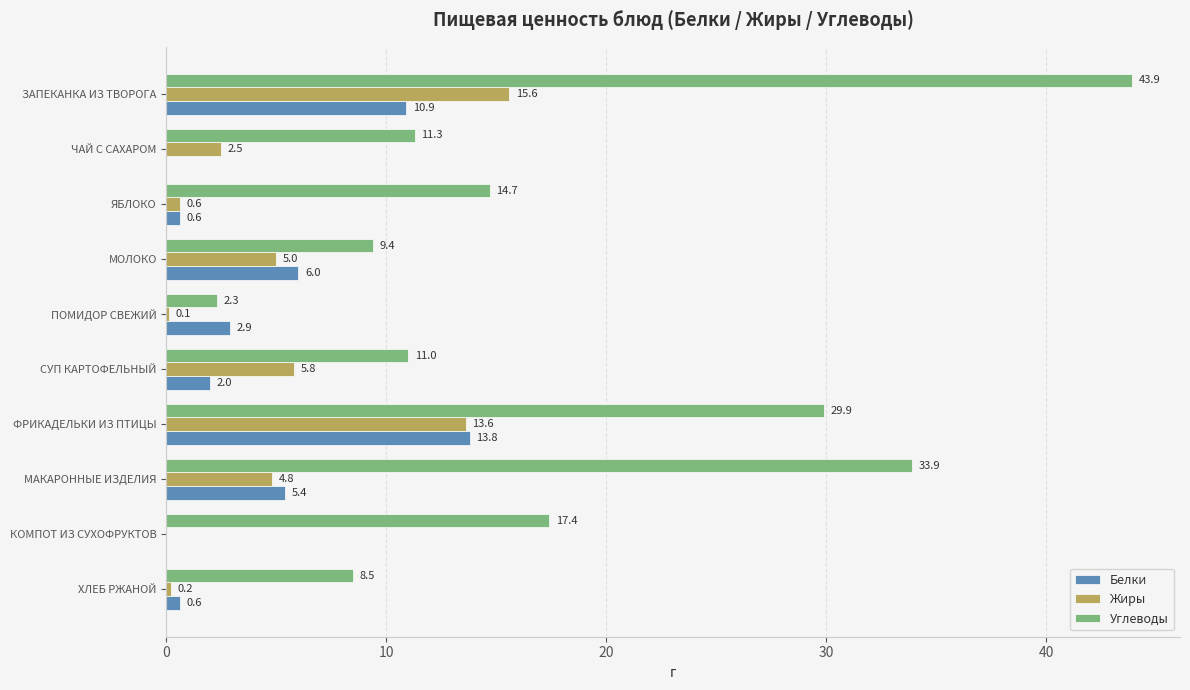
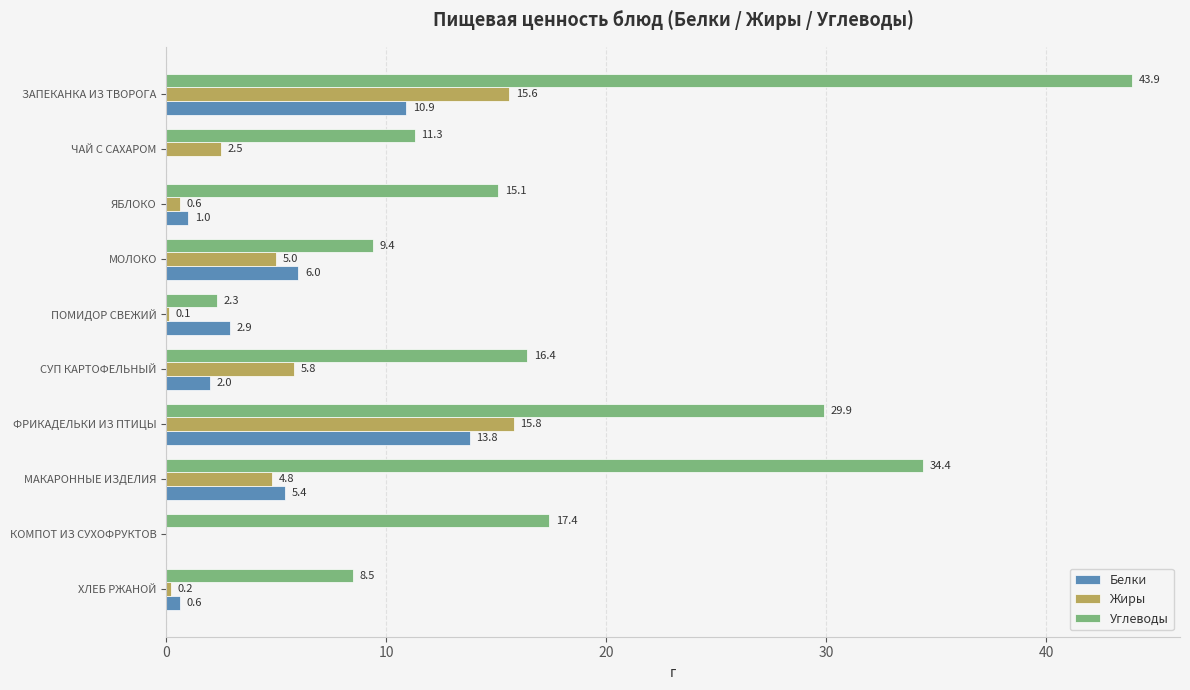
Углеводы, ЯБЛОКО: 14.7 -> 15.1
Белки, ЯБЛОКО: 0.6 -> 1.0
Углеводы, СУП КАРТОФЕЛЬНЫЙ: 11.0 -> 16.4
Жиры, ФРИКАДЕЛЬКИ ИЗ ПТИЦЫ: 13.6 -> 15.8
Углеводы, МАКАРОННЫЕ ИЗДЕЛИЯ: 33.9 -> 34.4
